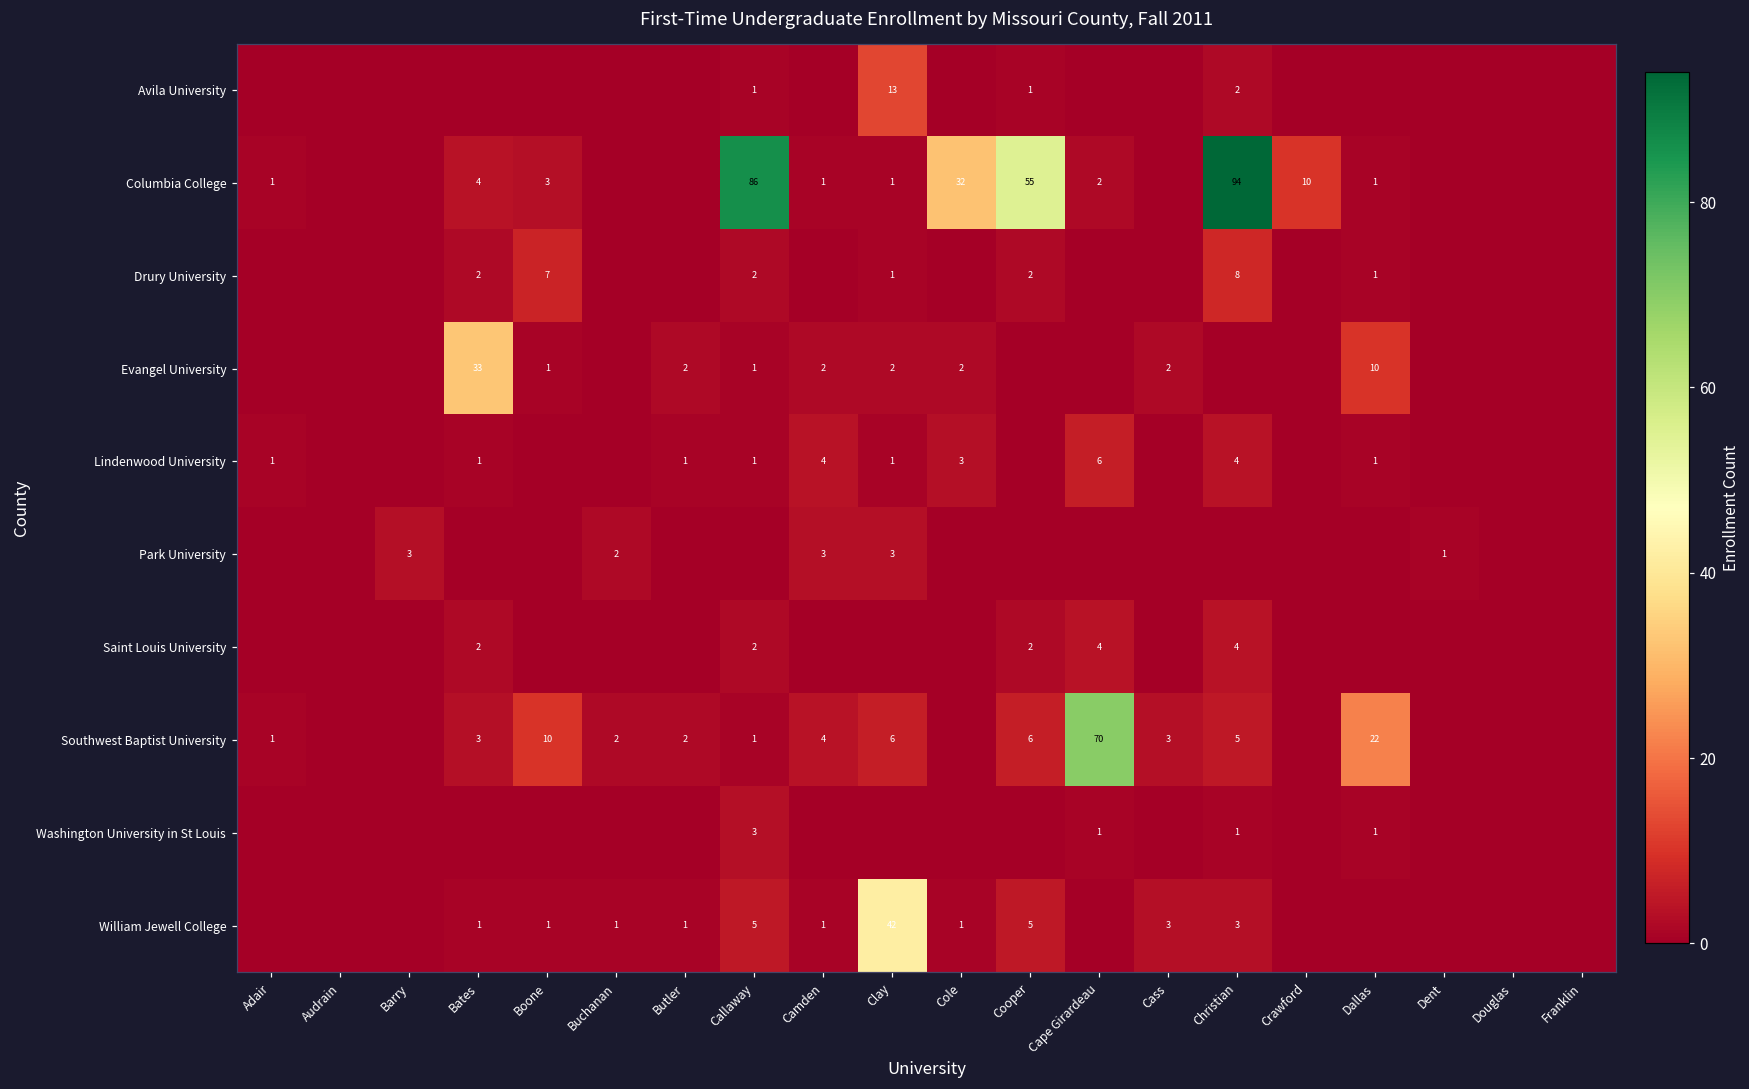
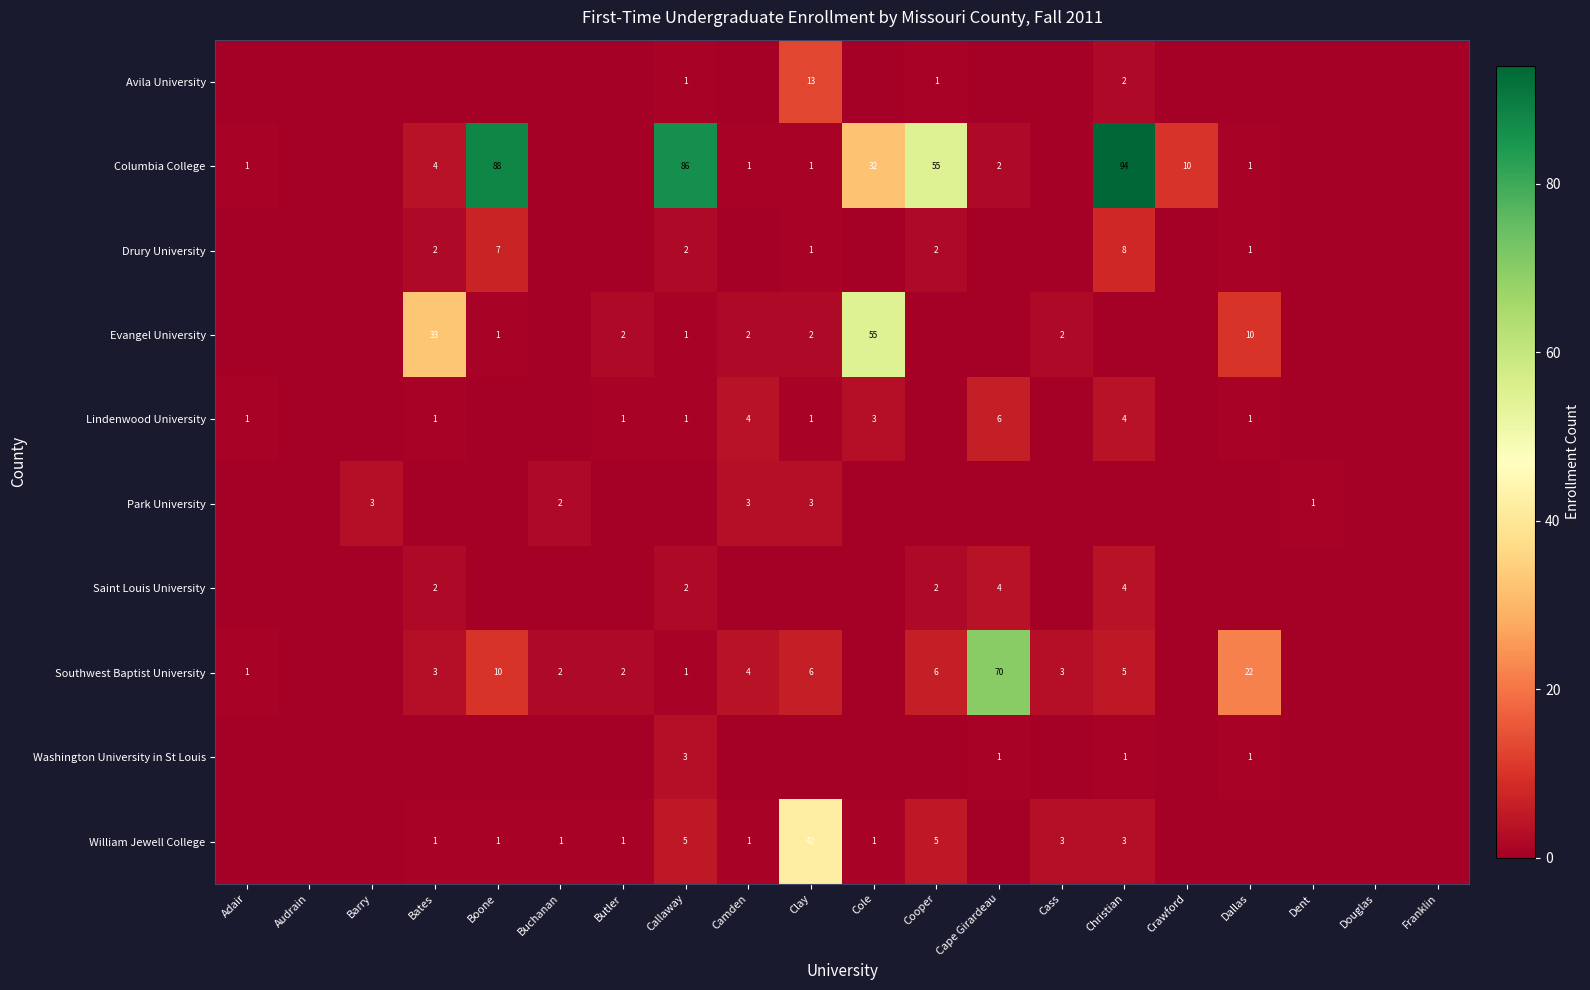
Columbia College, Boone: 3 -> 88
Evangel University, Cole: 2 -> 55
